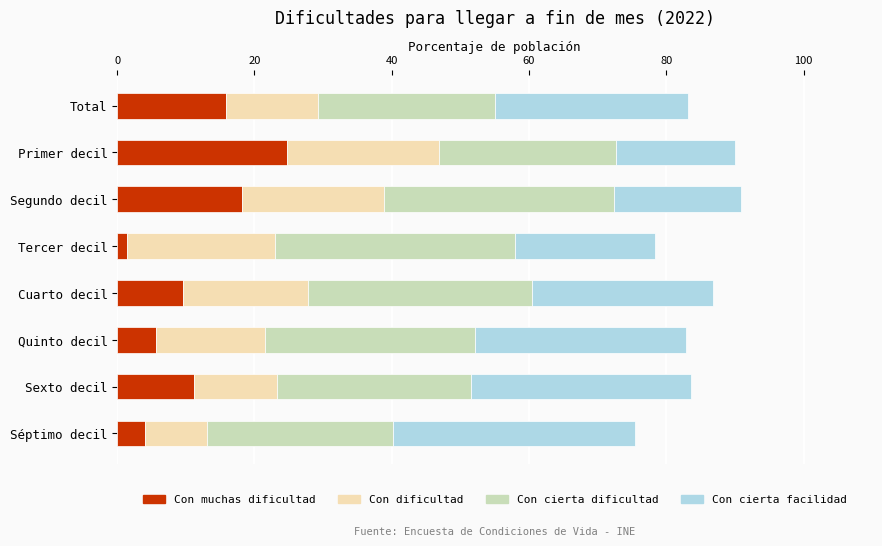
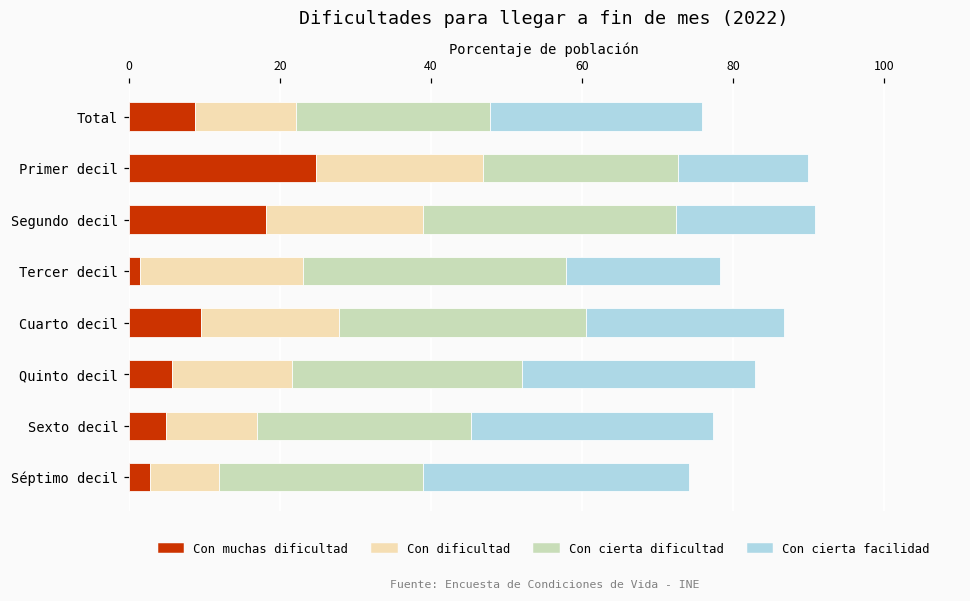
Con muchas dificultad, Total: 16 -> 9
Con muchas dificultad, Sexto decil: 11 -> 5
Con muchas dificultad, Séptimo decil: 4 -> 3
